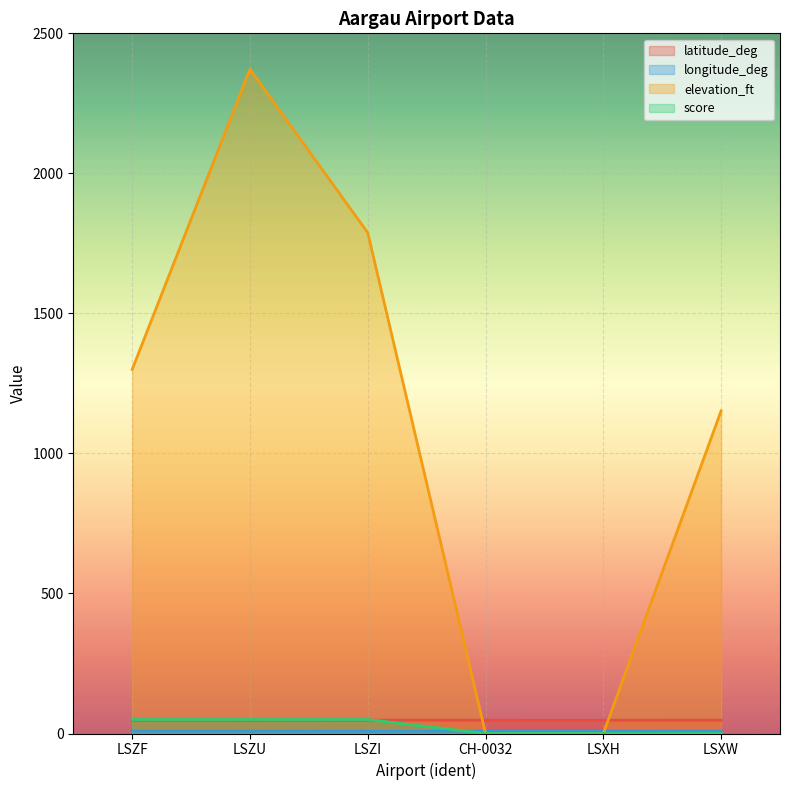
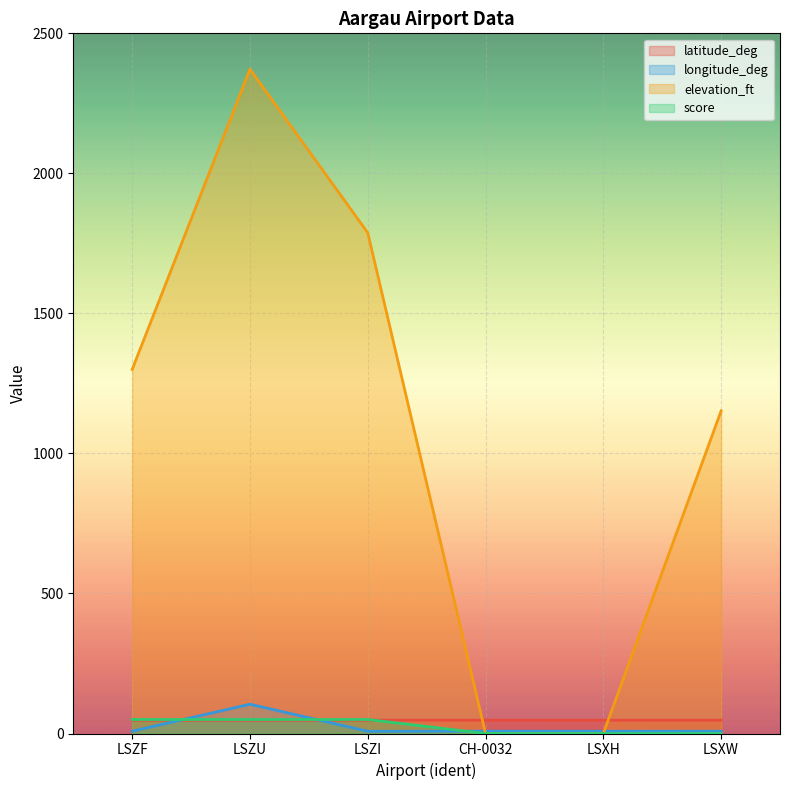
longitude_deg, LSZU: 10 -> 100
